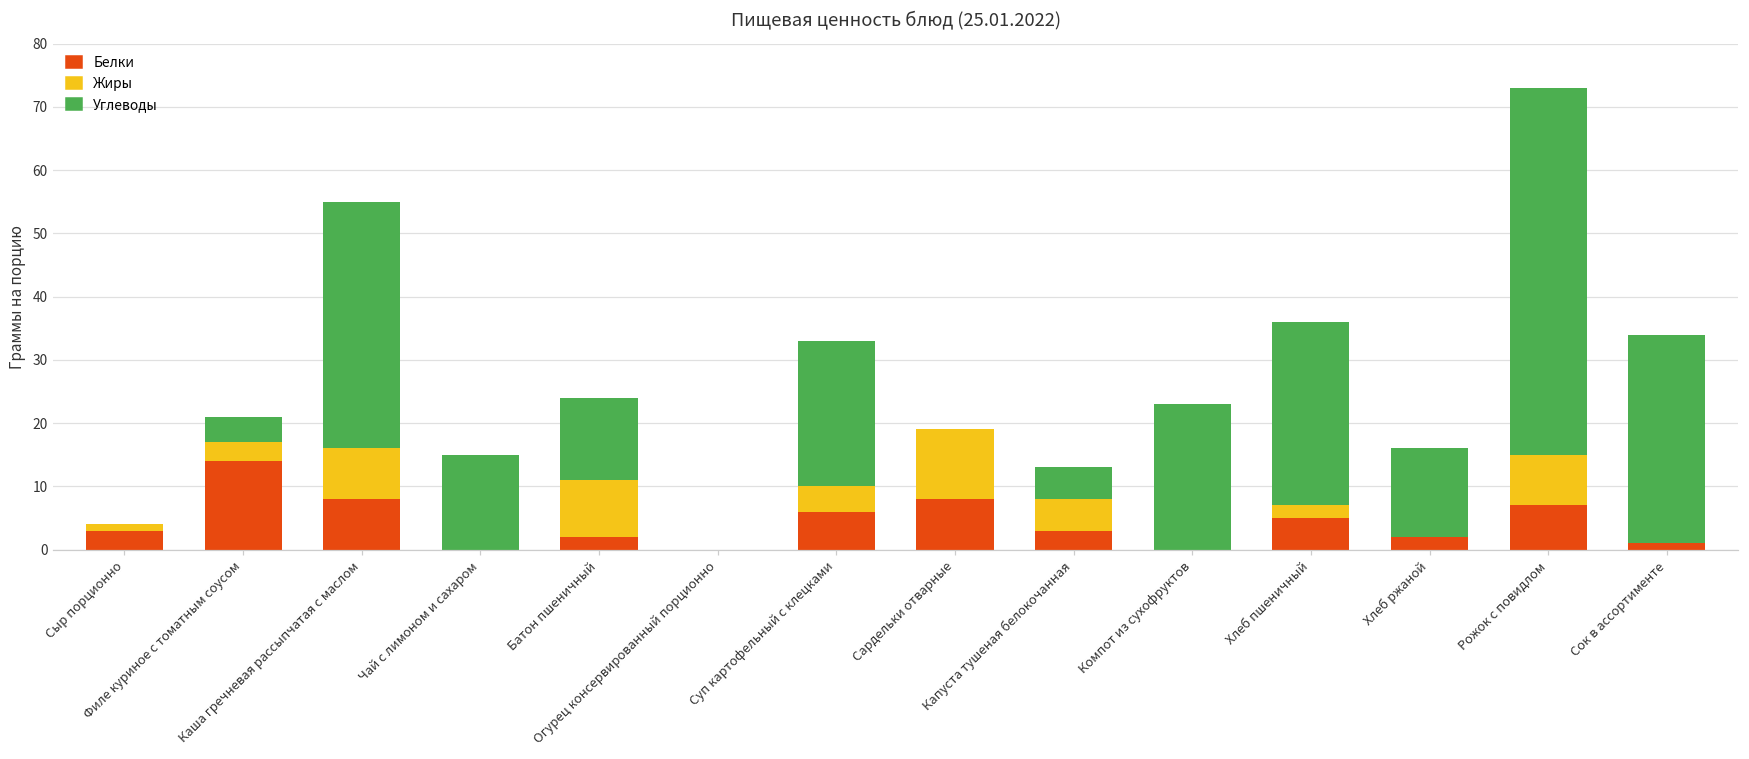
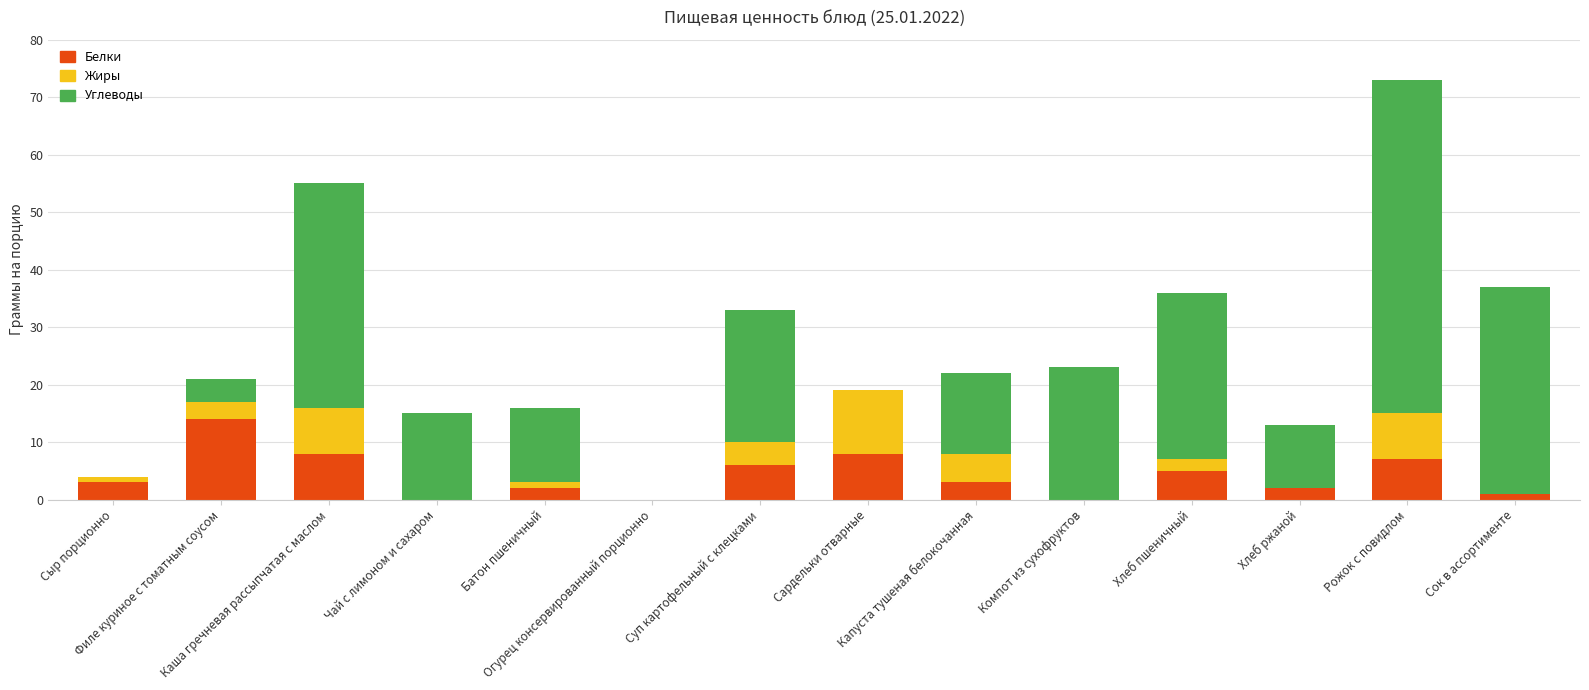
Жиры, Батон пшеничный: 9 -> 1
Углеводы, Капуста тушеная белокочанная: 5 -> 14
Углеводы, Хлеб ржаной: 14 -> 11
Углеводы, Сок в ассортименте: 33 -> 36
